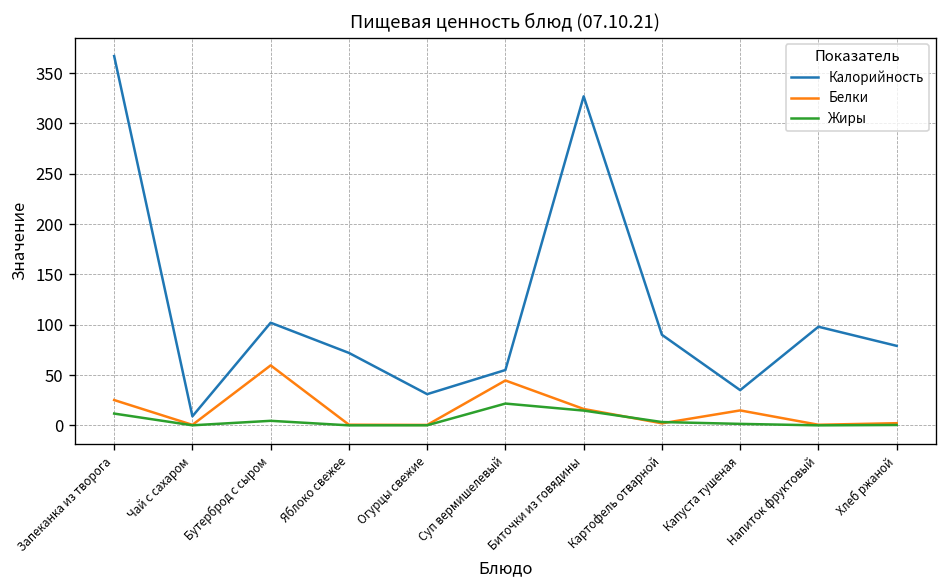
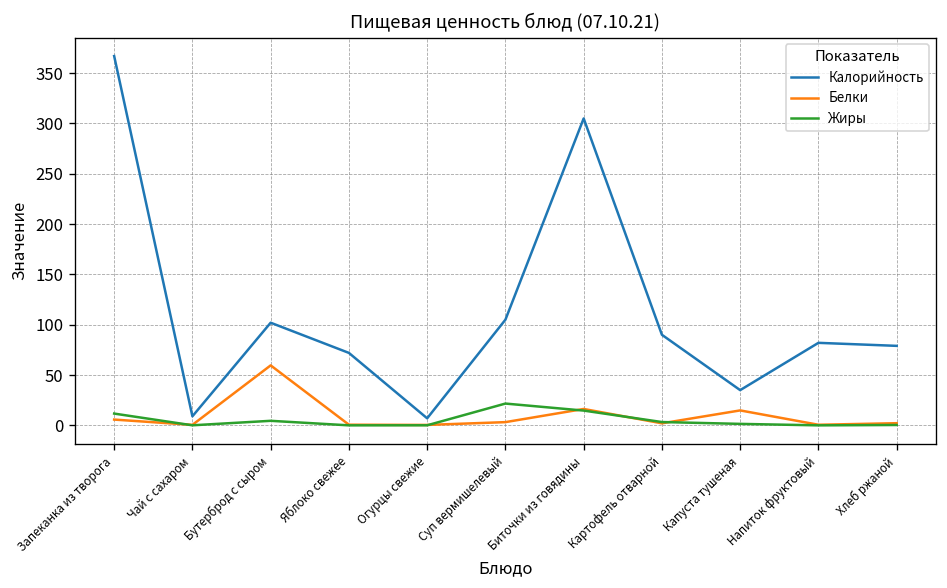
Белки, Запеканка из творога: 30 -> 10
Калорийность, Огурцы свежие: 30 -> 10
Калорийность, Суп вермишелевый: 60 -> 110
Белки, Суп вермишелевый: 40 -> 0
Калорийность, Биточки из говядины: 330 -> 310
Калорийность, Напиток фруктовый: 100 -> 80
